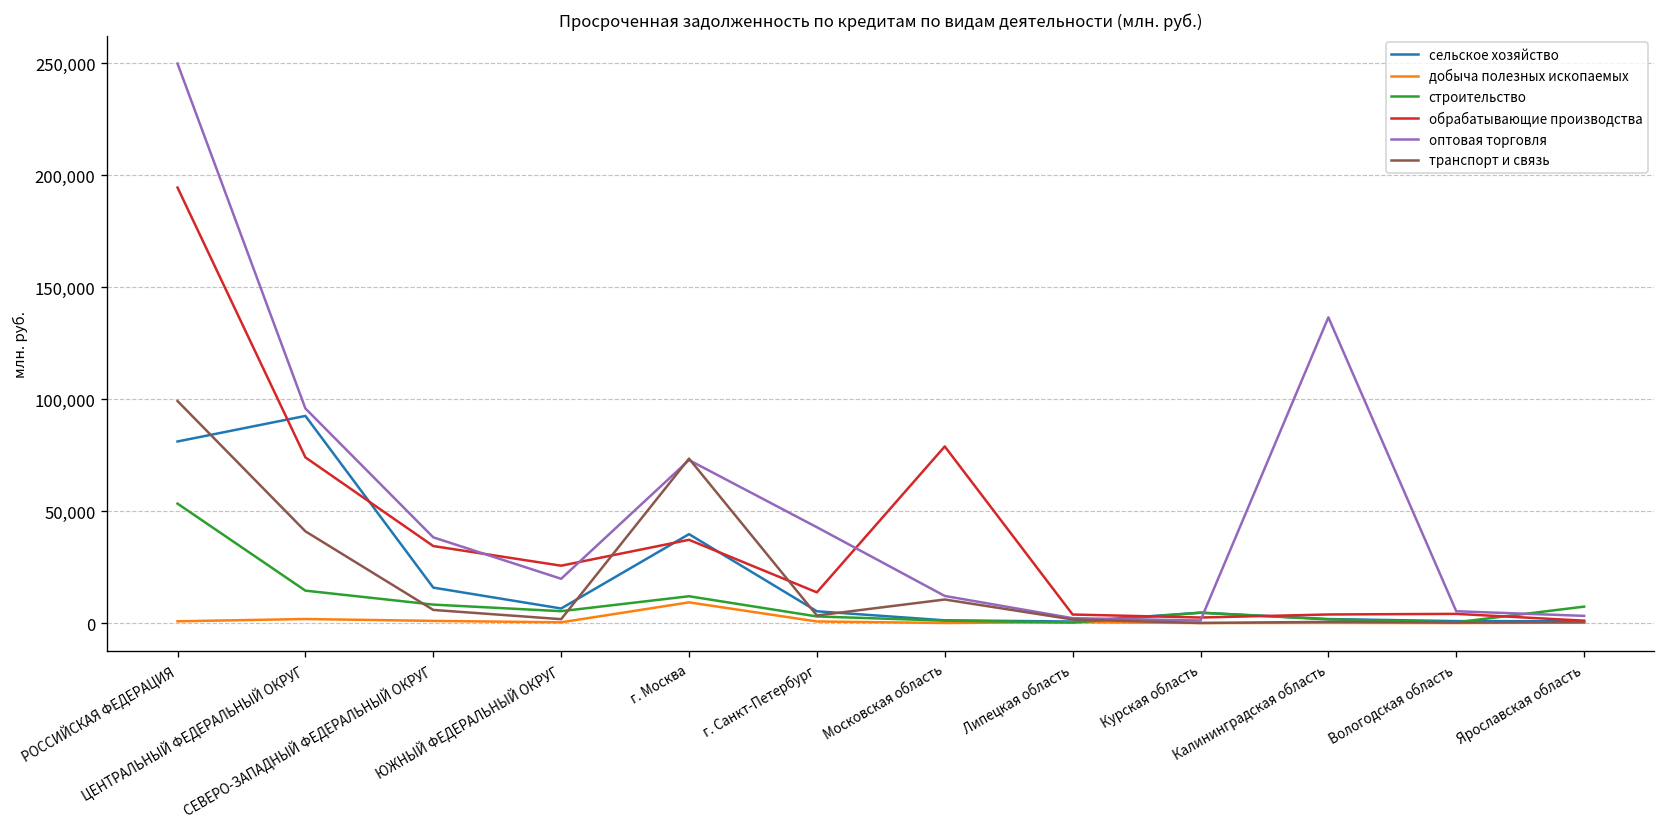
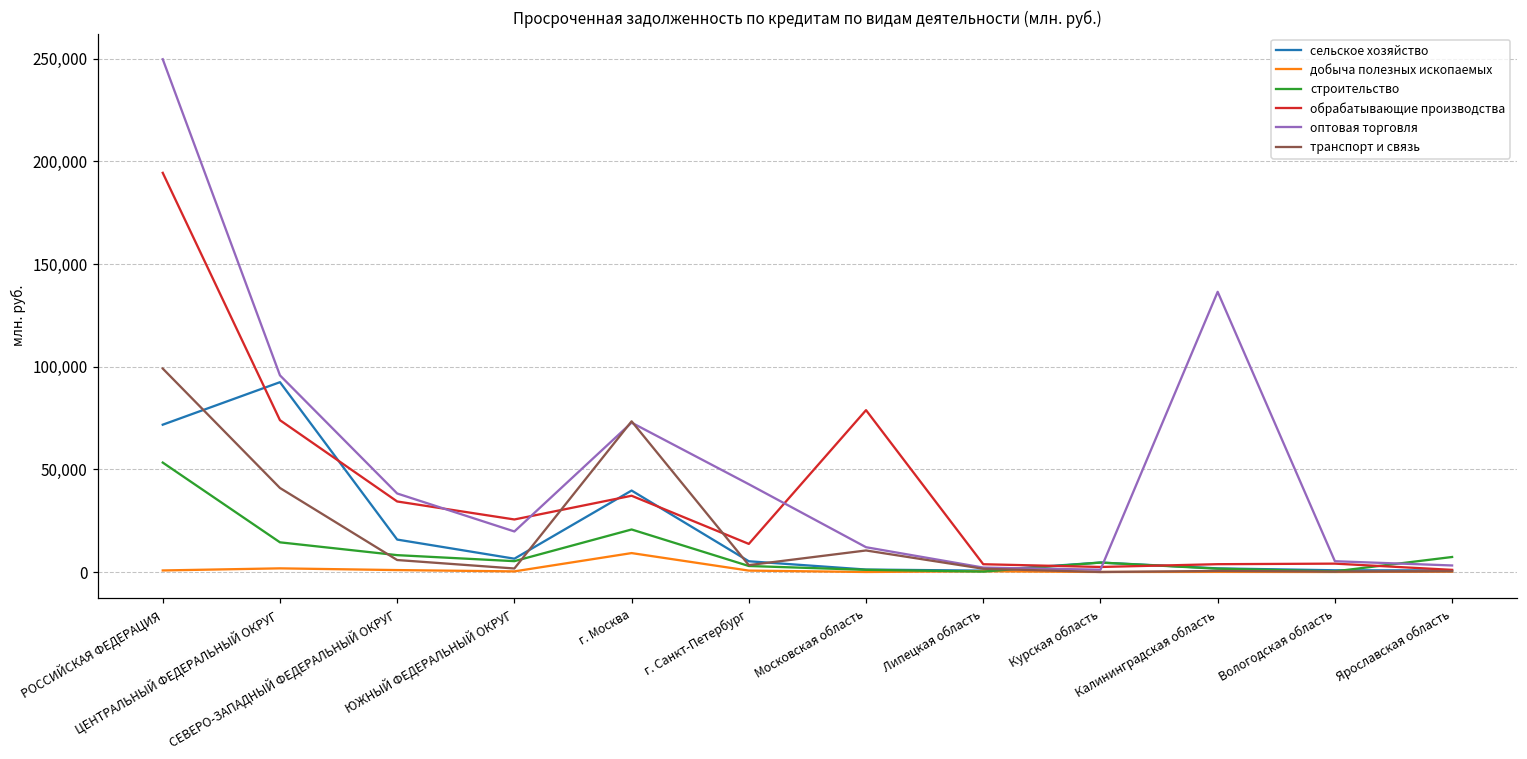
сельское хозяйство, РОССИЙСКАЯ ФЕДЕРАЦИЯ: 81,000 -> 72,000
строительство, г. Москва: 12,000 -> 21,000
